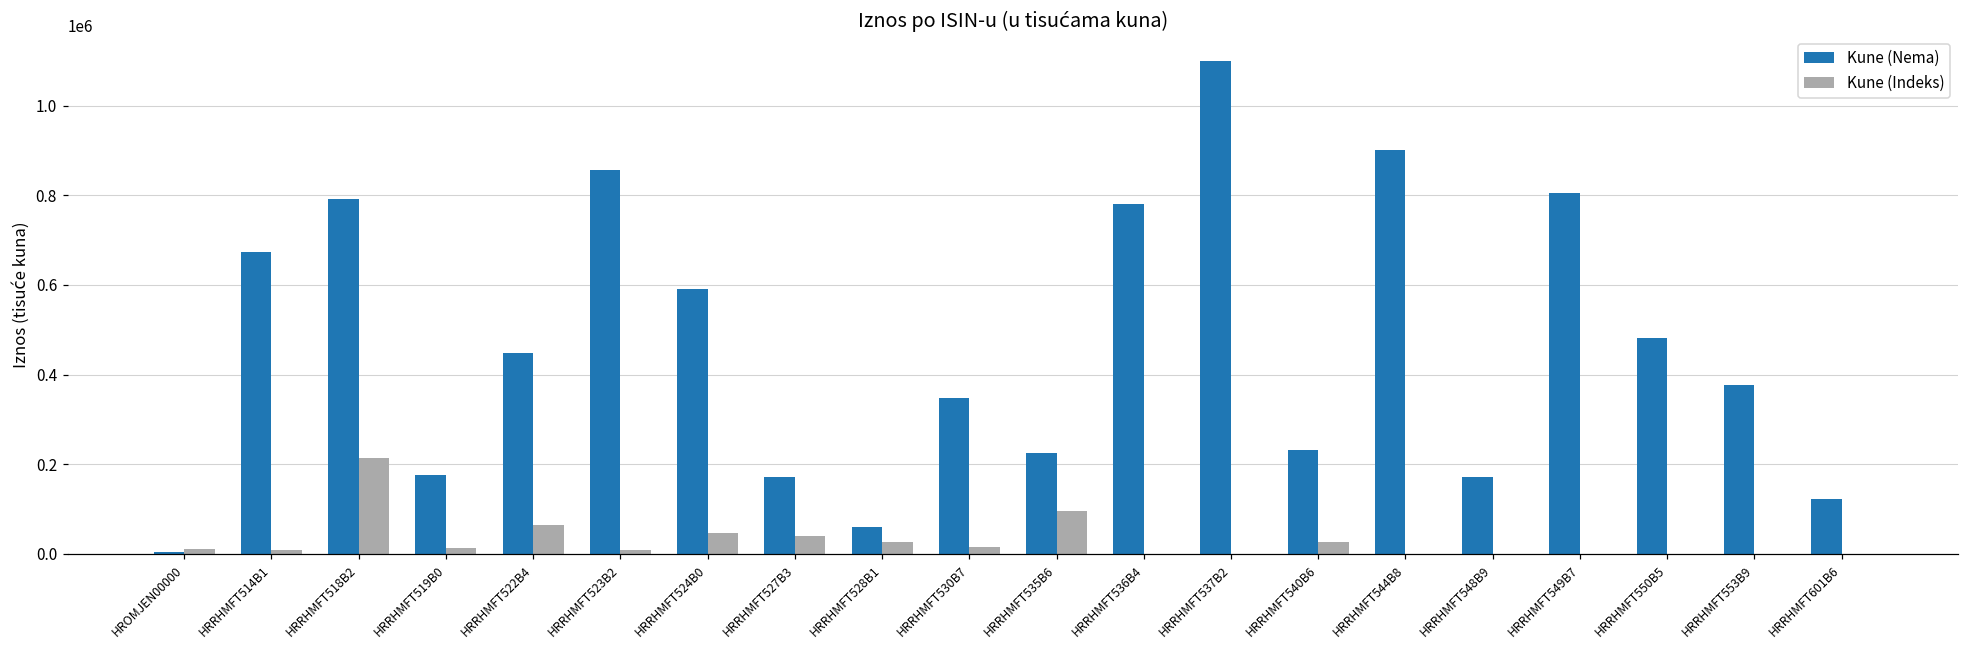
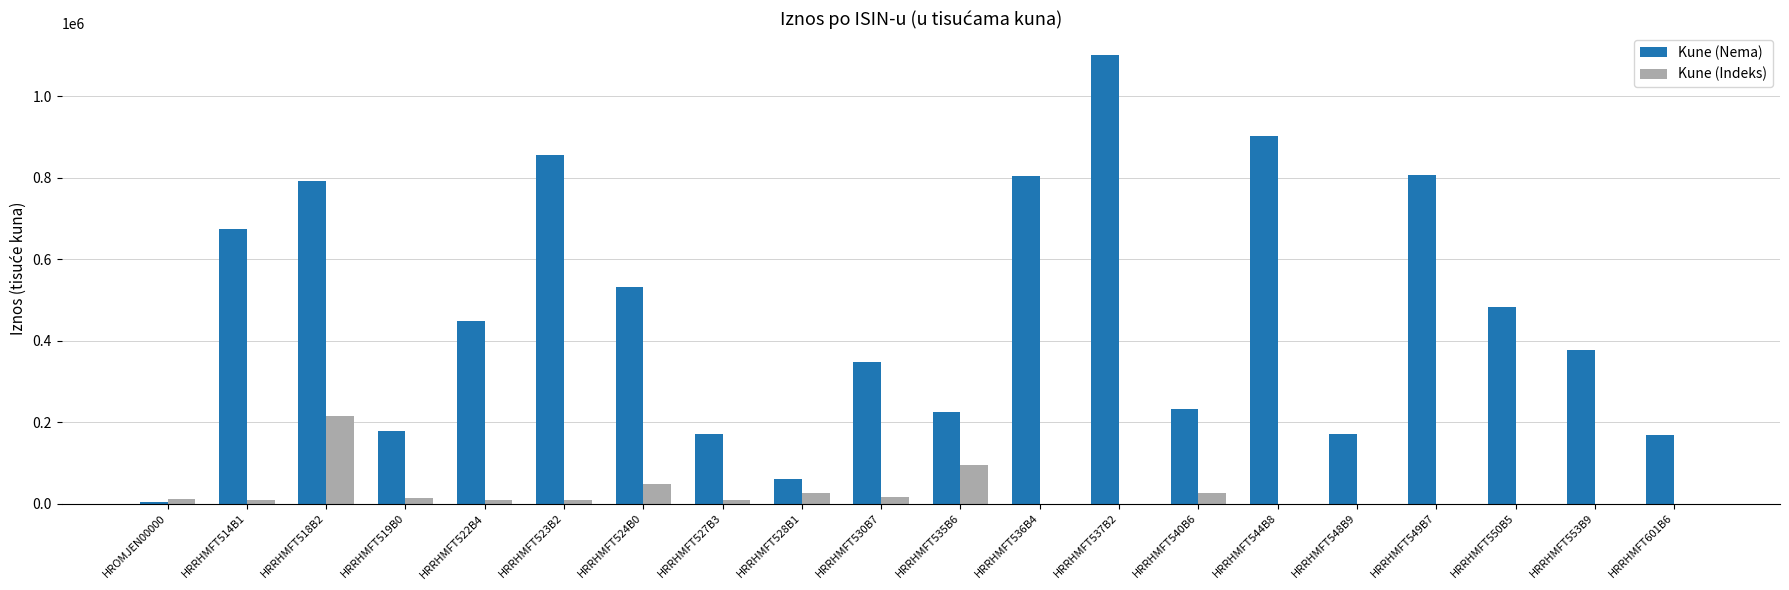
Kune (Indeks), HRRHMFT522B4: 60000 -> 10000
Kune (Nema), HRRHMFT524B0: 590000 -> 530000
Kune (Indeks), HRRHMFT527B3: 40000 -> 10000
Kune (Nema), HRRHMFT536B4: 780000 -> 800000
Kune (Nema), HRRHMFT601B6: 120000 -> 170000
